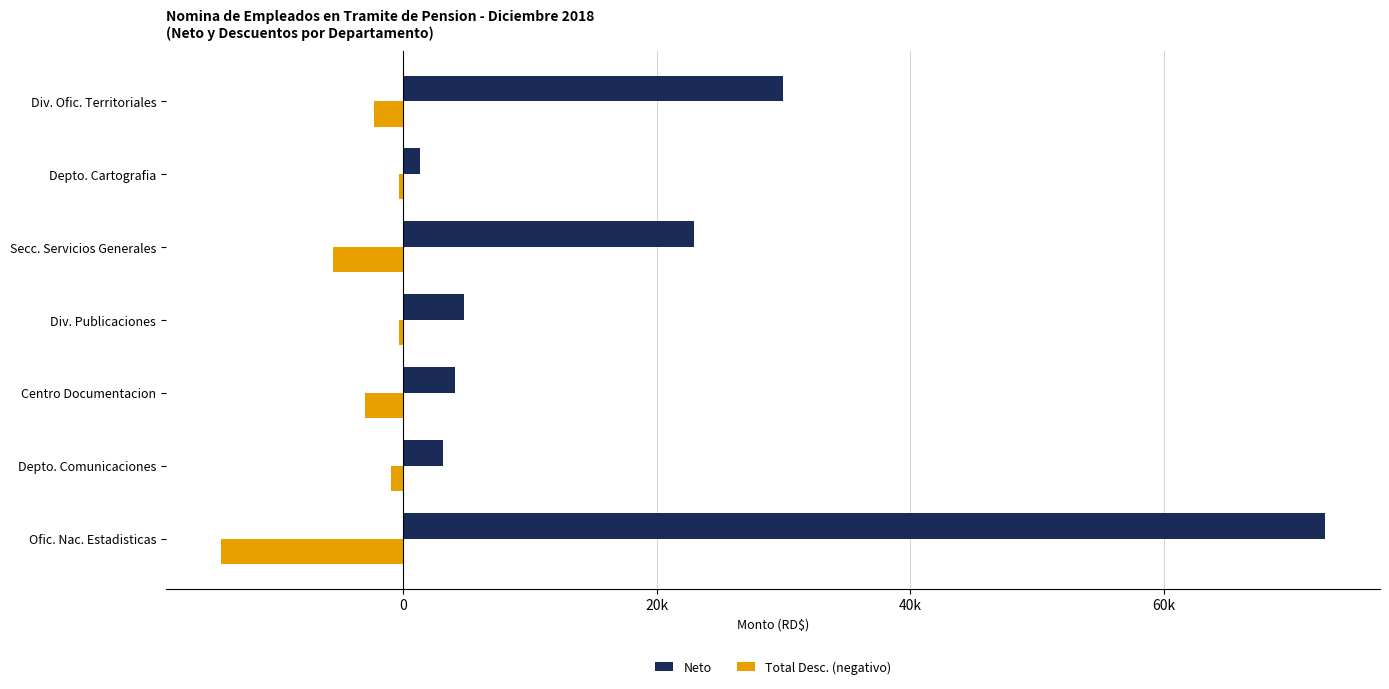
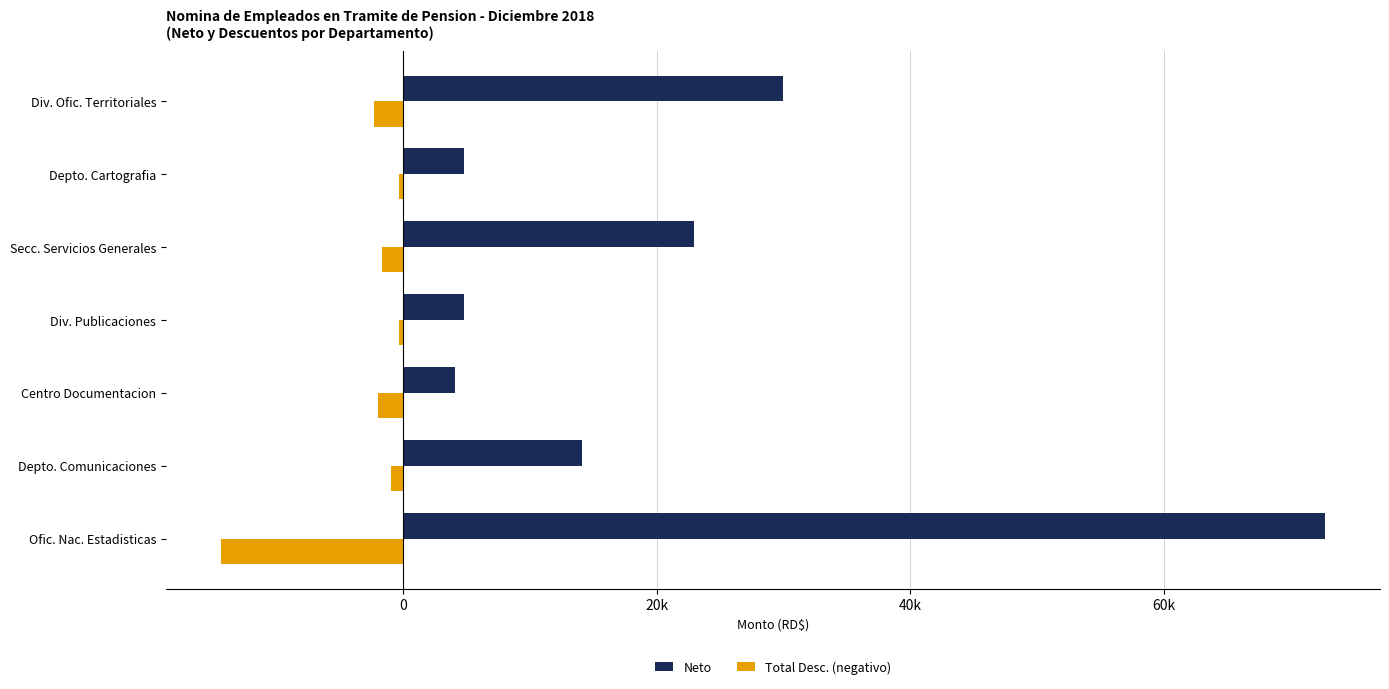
Neto, Depto. Cartografia: 1400 -> 4800
Total Desc. (negativo), Secc. Servicios Generales: -5500 -> -1600
Total Desc. (negativo), Centro Documentacion: -3000 -> -2000
Neto, Depto. Comunicaciones: 3200 -> 14100
